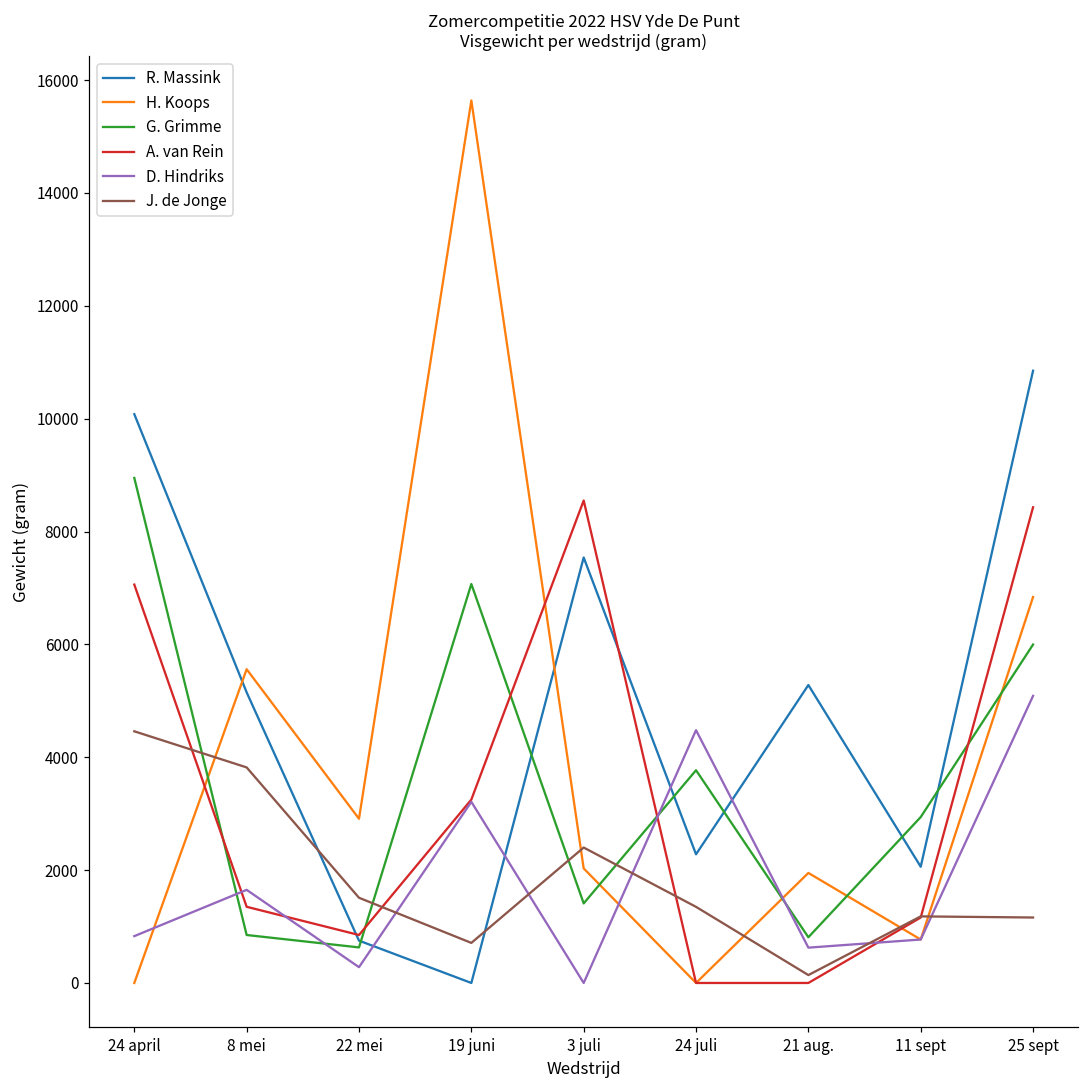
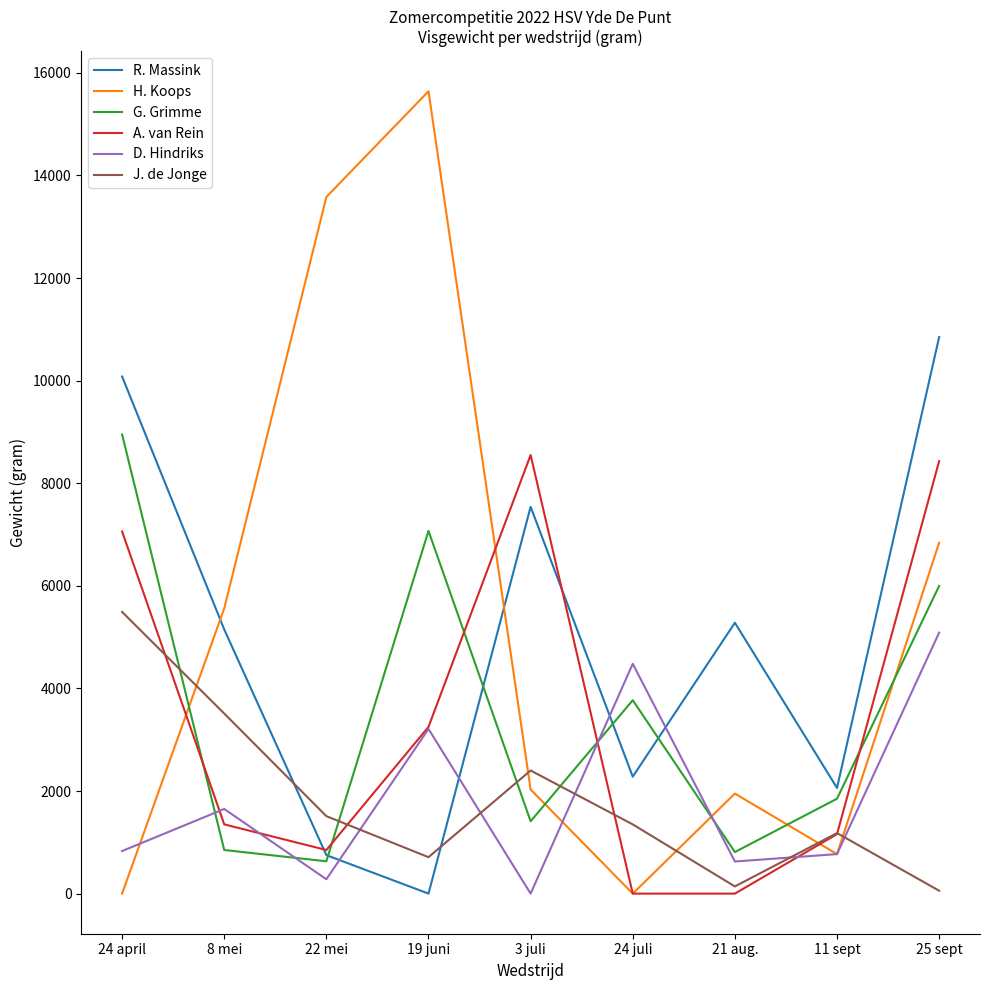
J. de Jonge, 24 april: 4500 -> 5500
J. de Jonge, 8 mei: 3800 -> 3500
H. Koops, 22 mei: 2900 -> 13600
G. Grimme, 11 sept: 2900 -> 1900
J. de Jonge, 25 sept: 1200 -> 100
